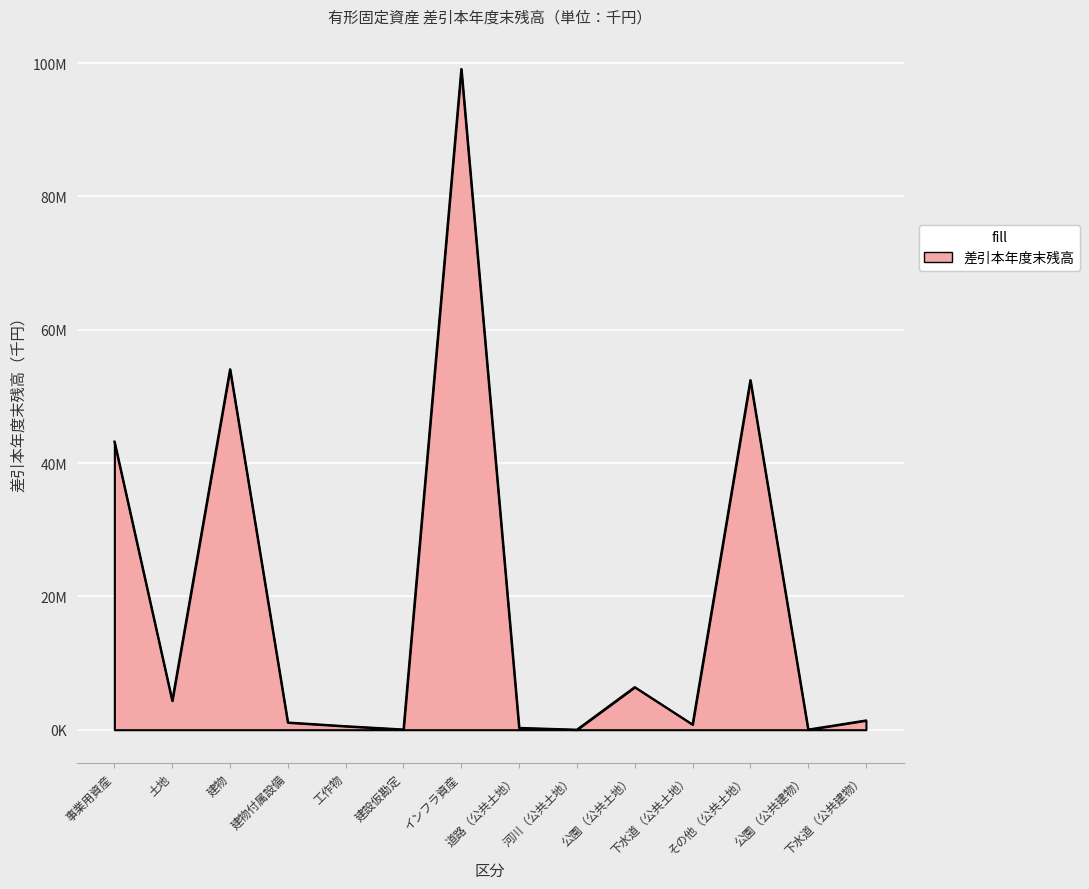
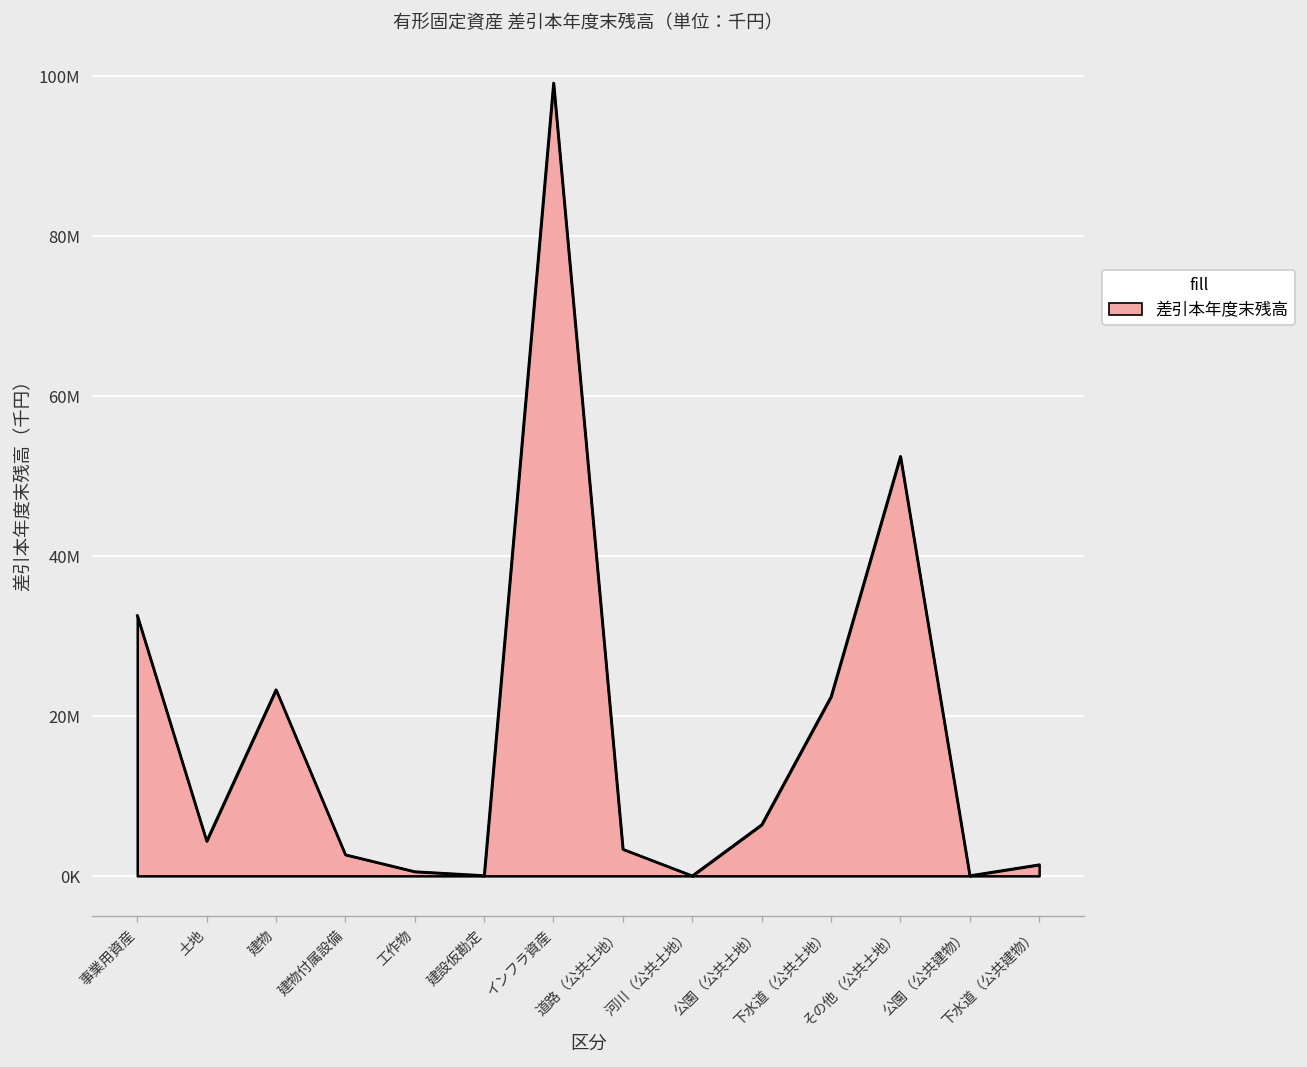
事業用資産: 43000000 -> 33000000
建物: 54000000 -> 23000000
建物付属設備: 1000000 -> 3000000
道路（公共土地）: 0 -> 3000000
下水道（公共土地）: 1000000 -> 22000000
